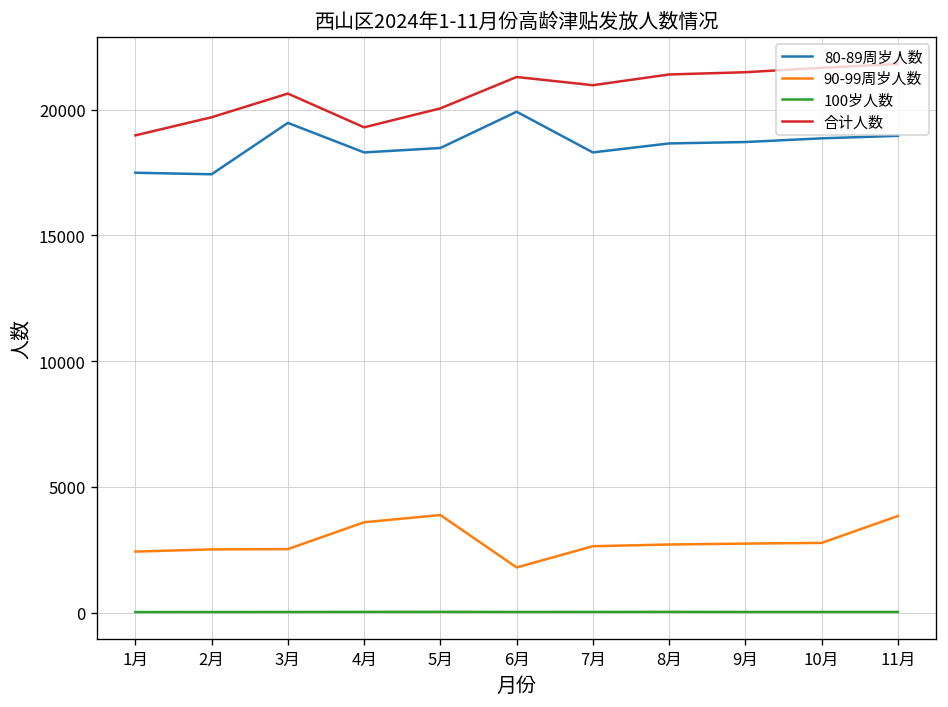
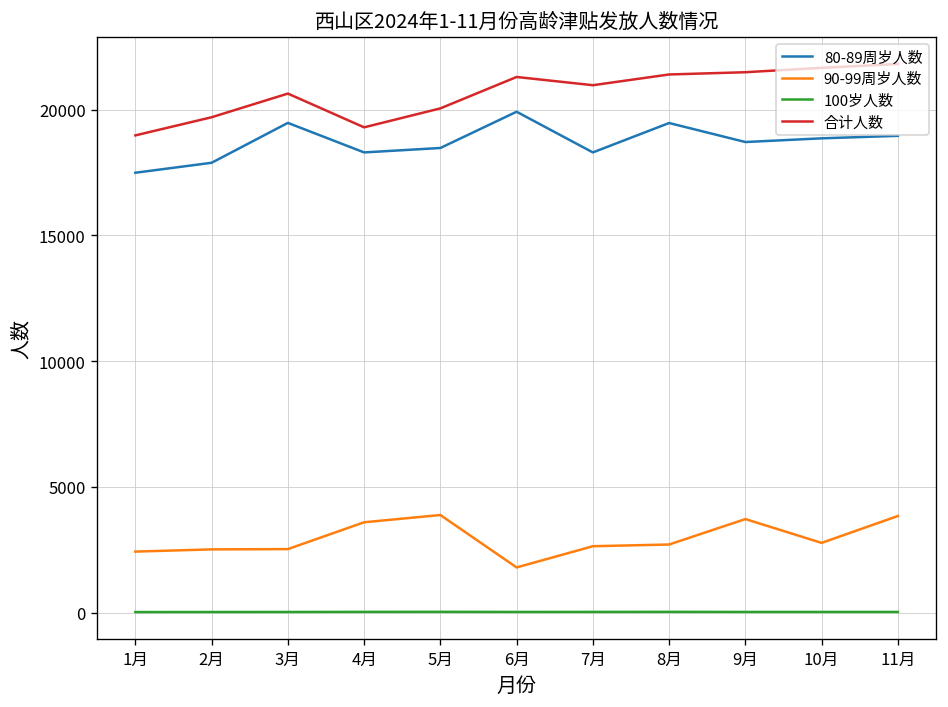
80-89周岁人数, 2月: 17400 -> 17900
80-89周岁人数, 8月: 18700 -> 19500
90-99周岁人数, 9月: 2700 -> 3700
